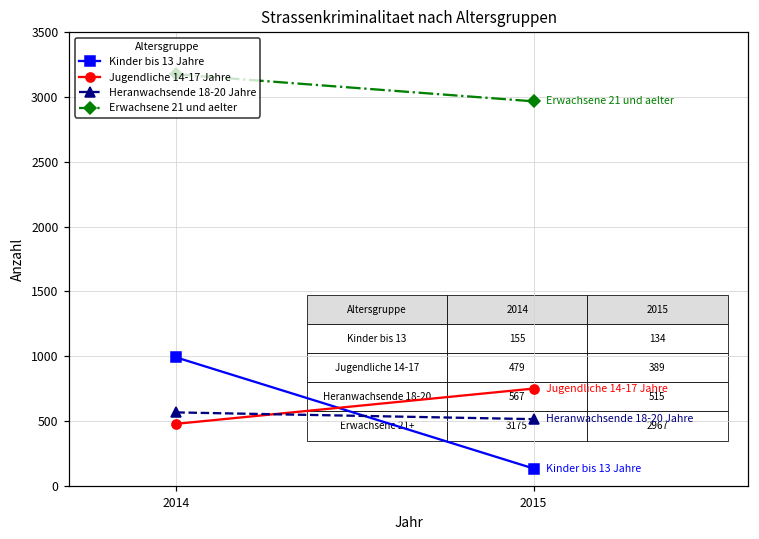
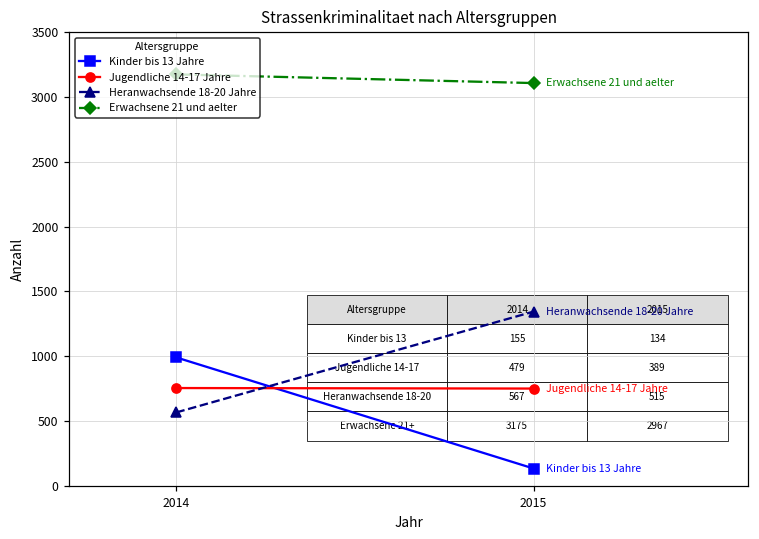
Jugendliche 14-17 Jahre, 2014: 480 -> 760
Heranwachsende 18-20 Jahre, 2015: 520 -> 1350
Erwachsene 21 und aelter, 2015: 2970 -> 3110
